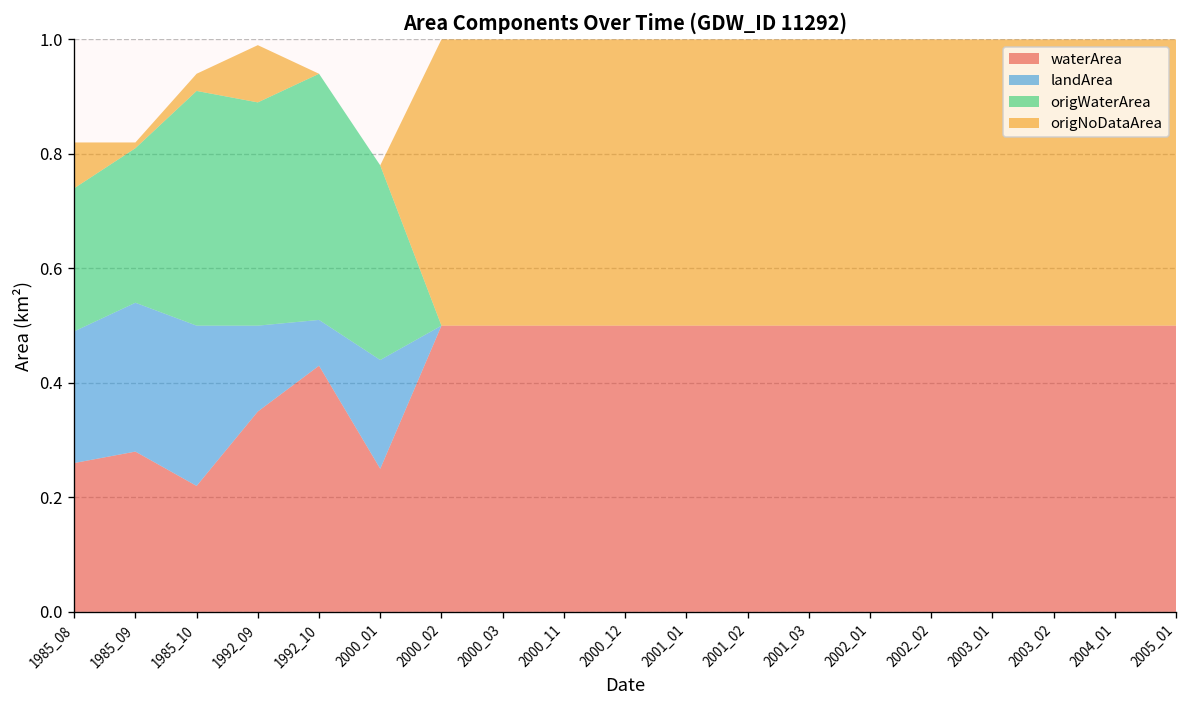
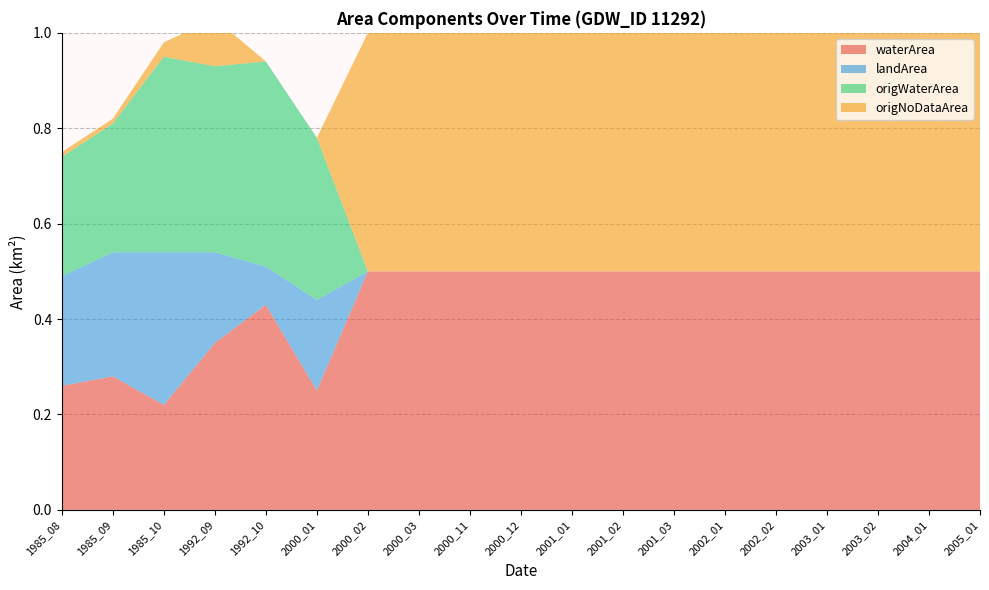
origNoDataArea, 1985_08: 0.08 -> 0.01
landArea, 1985_10: 0.28 -> 0.32
landArea, 1992_09: 0.15 -> 0.19
